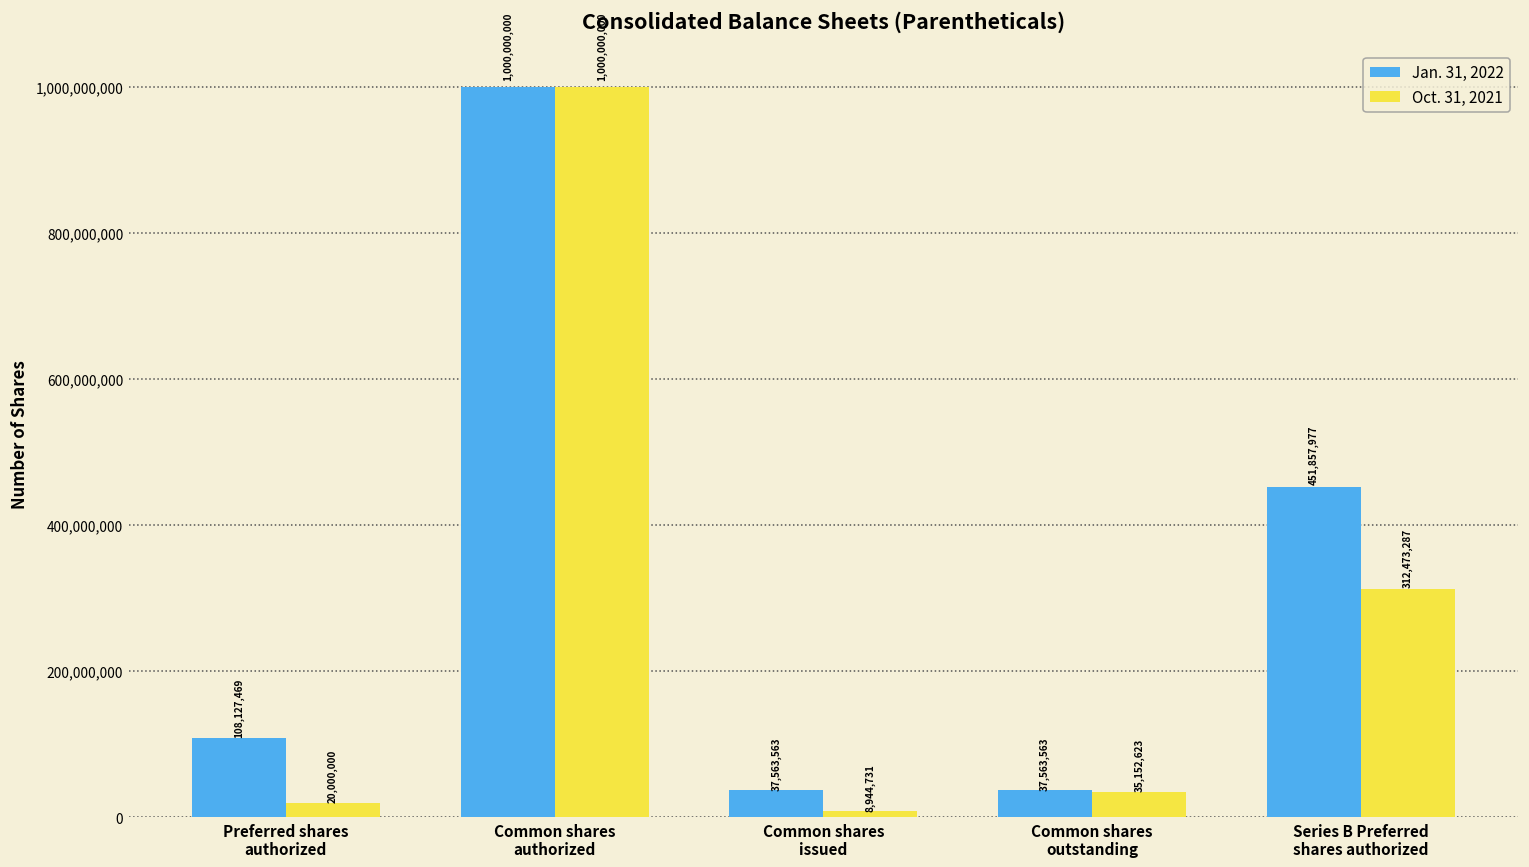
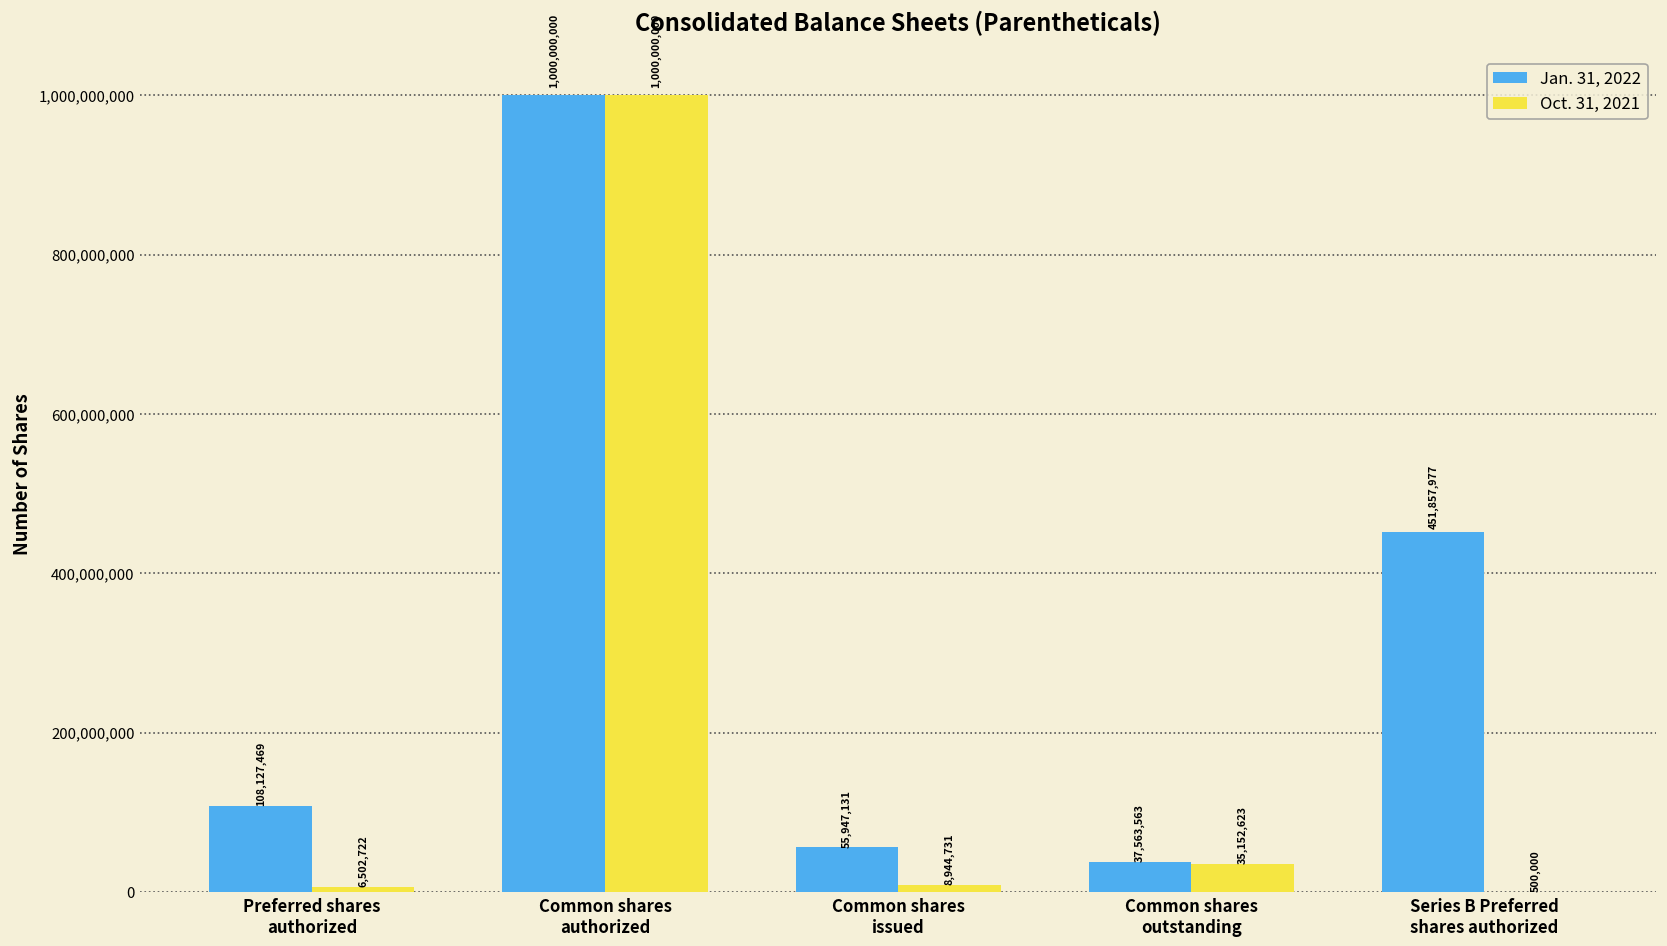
Oct. 31, 2021, Preferred shares authorized: 20,000,000 -> 6,502,722
Jan. 31, 2022, Common shares issued: 37,563,563 -> 55,947,131
Oct. 31, 2021, Series B Preferred shares authorized: 312,473,287 -> 500,000
